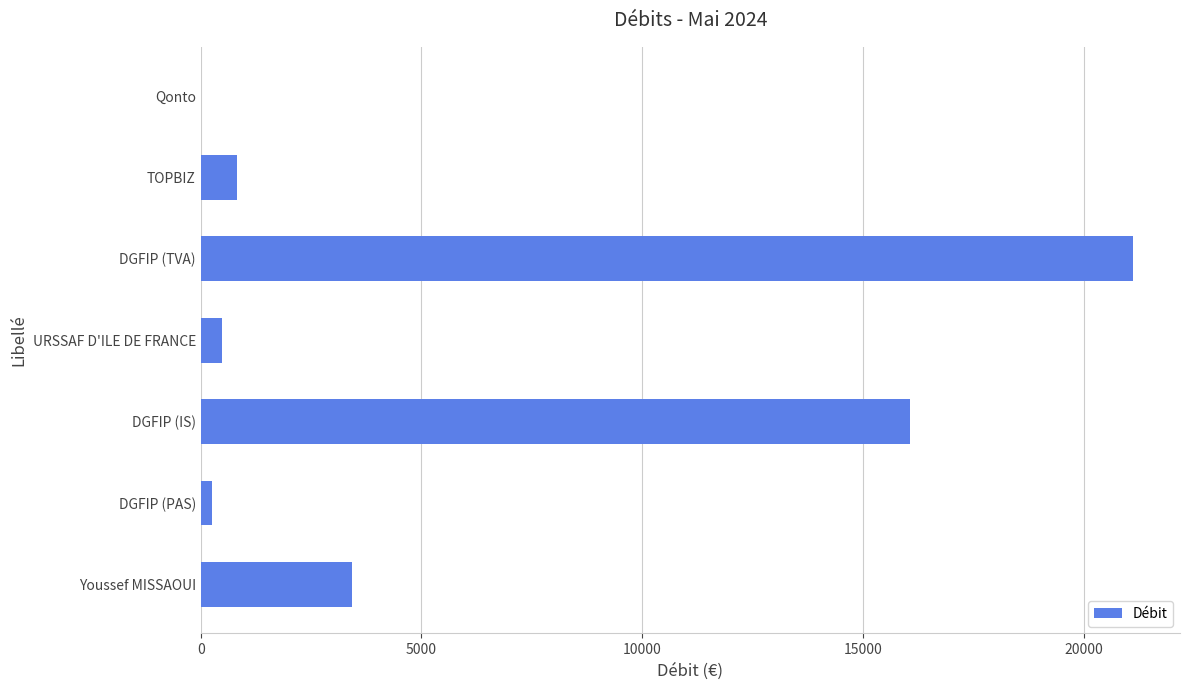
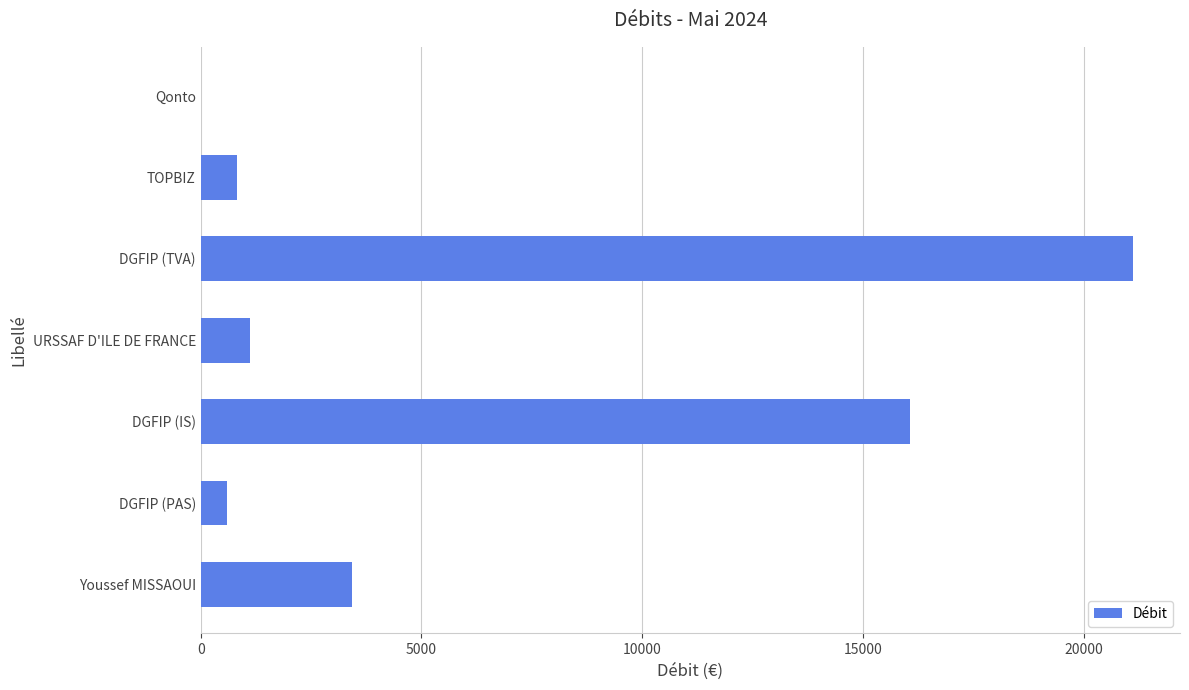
URSSAF D'ILE DE FRANCE: 500 -> 1100
DGFIP (PAS): 300 -> 600
